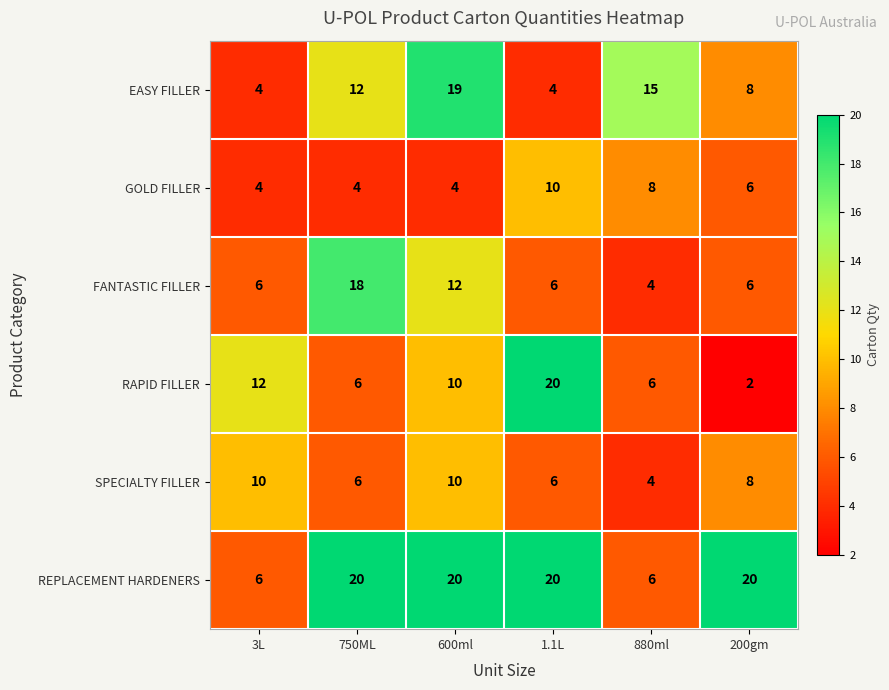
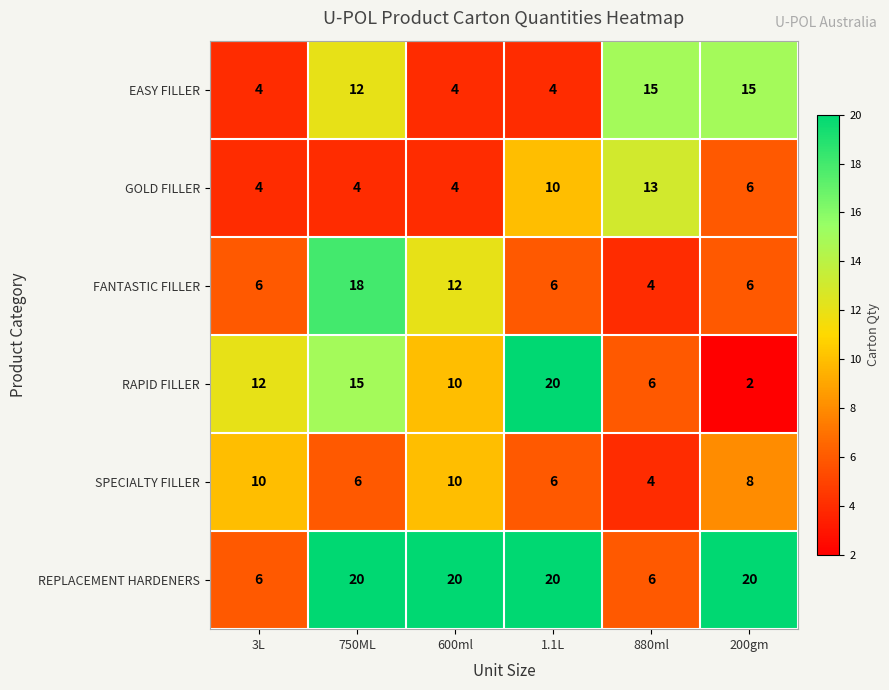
EASY FILLER, 600ml: 19 -> 4
EASY FILLER, 200gm: 8 -> 15
GOLD FILLER, 880ml: 8 -> 13
RAPID FILLER, 750ML: 6 -> 15
